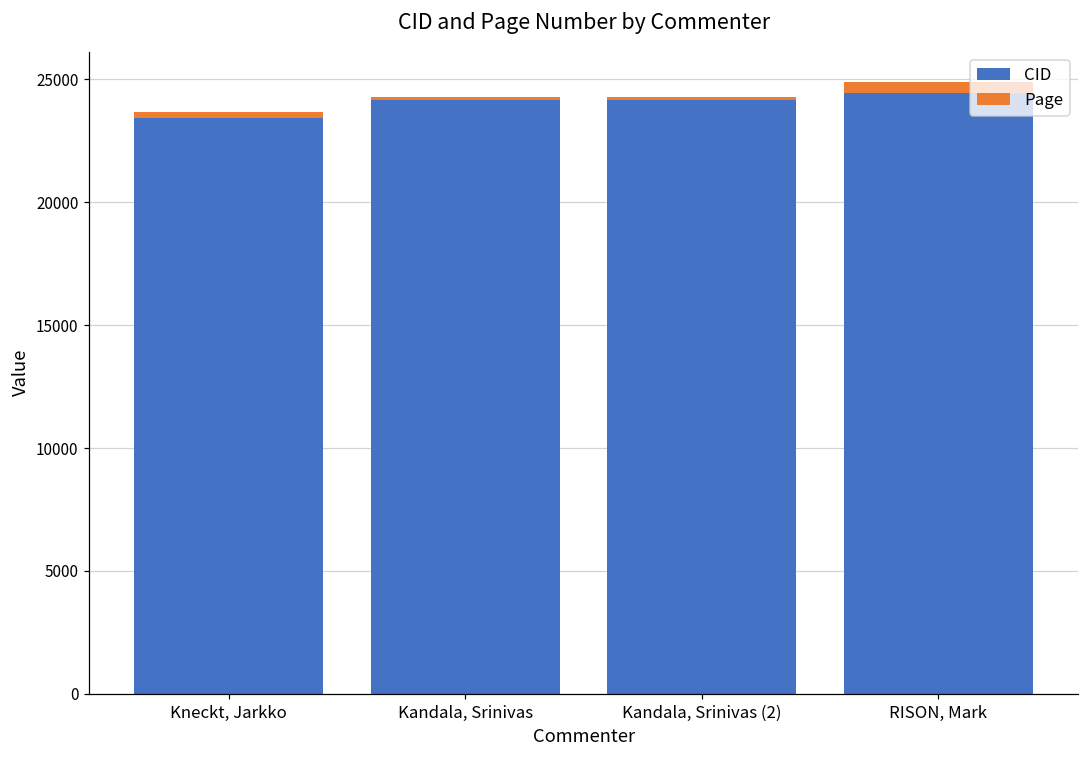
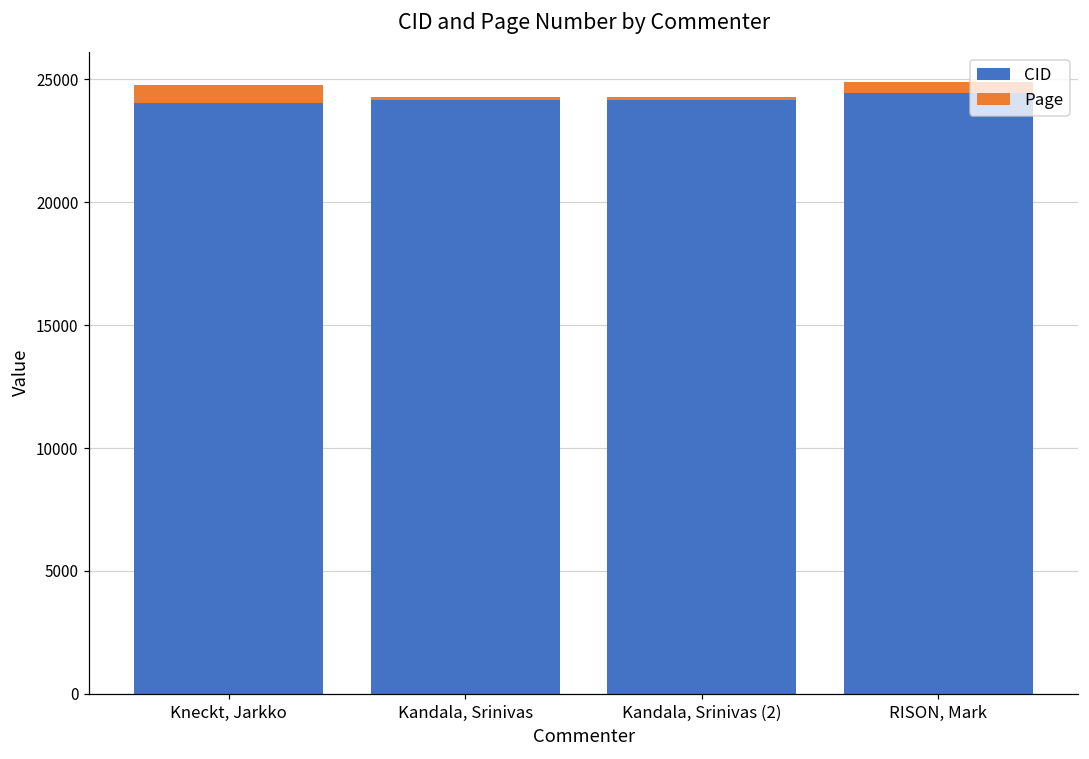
CID, Kneckt, Jarkko: 23400 -> 24000
Page, Kneckt, Jarkko: 200 -> 700
